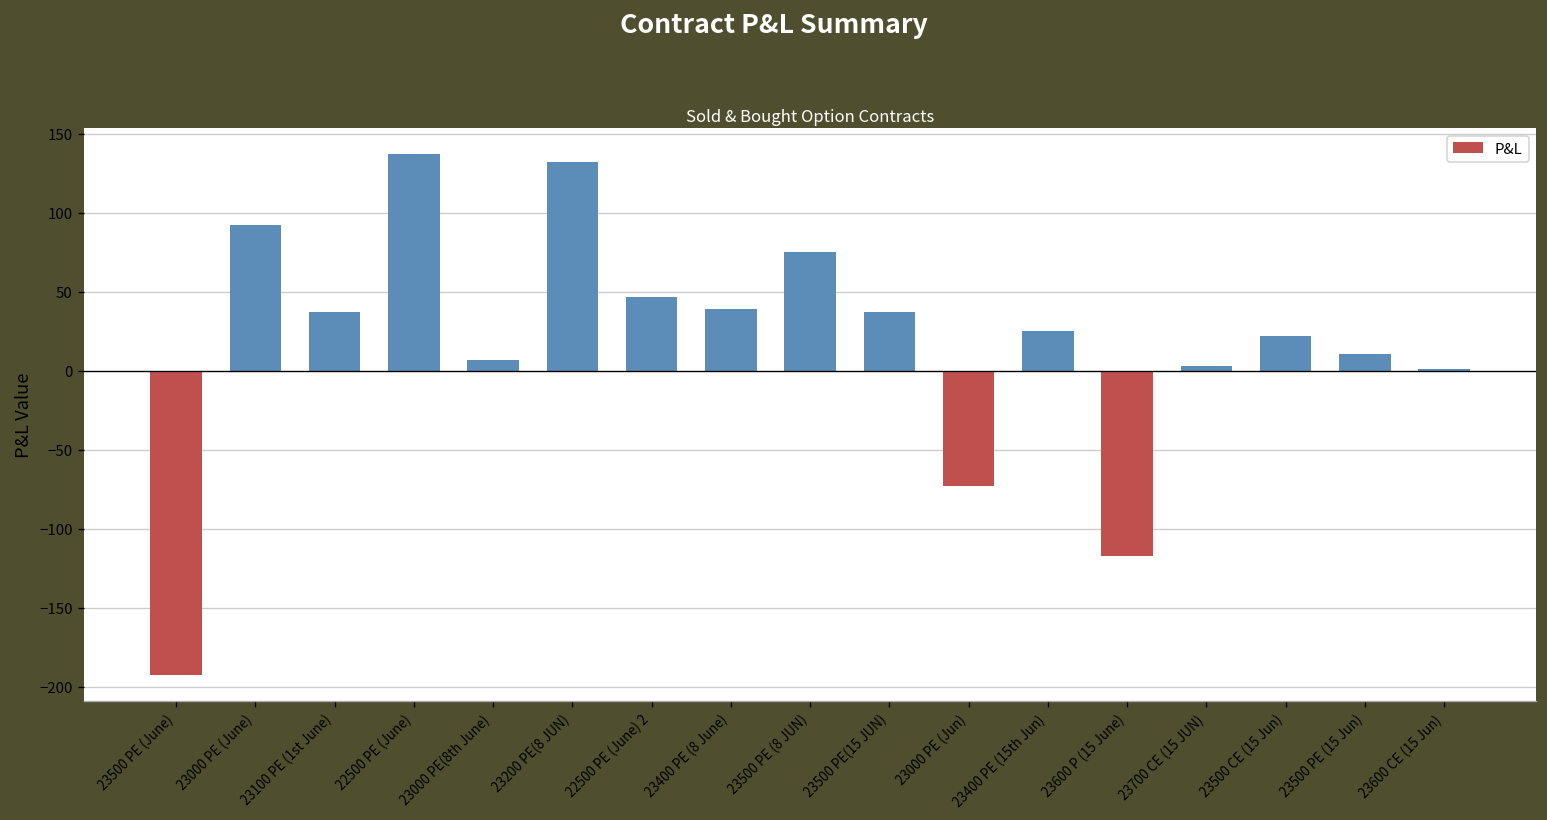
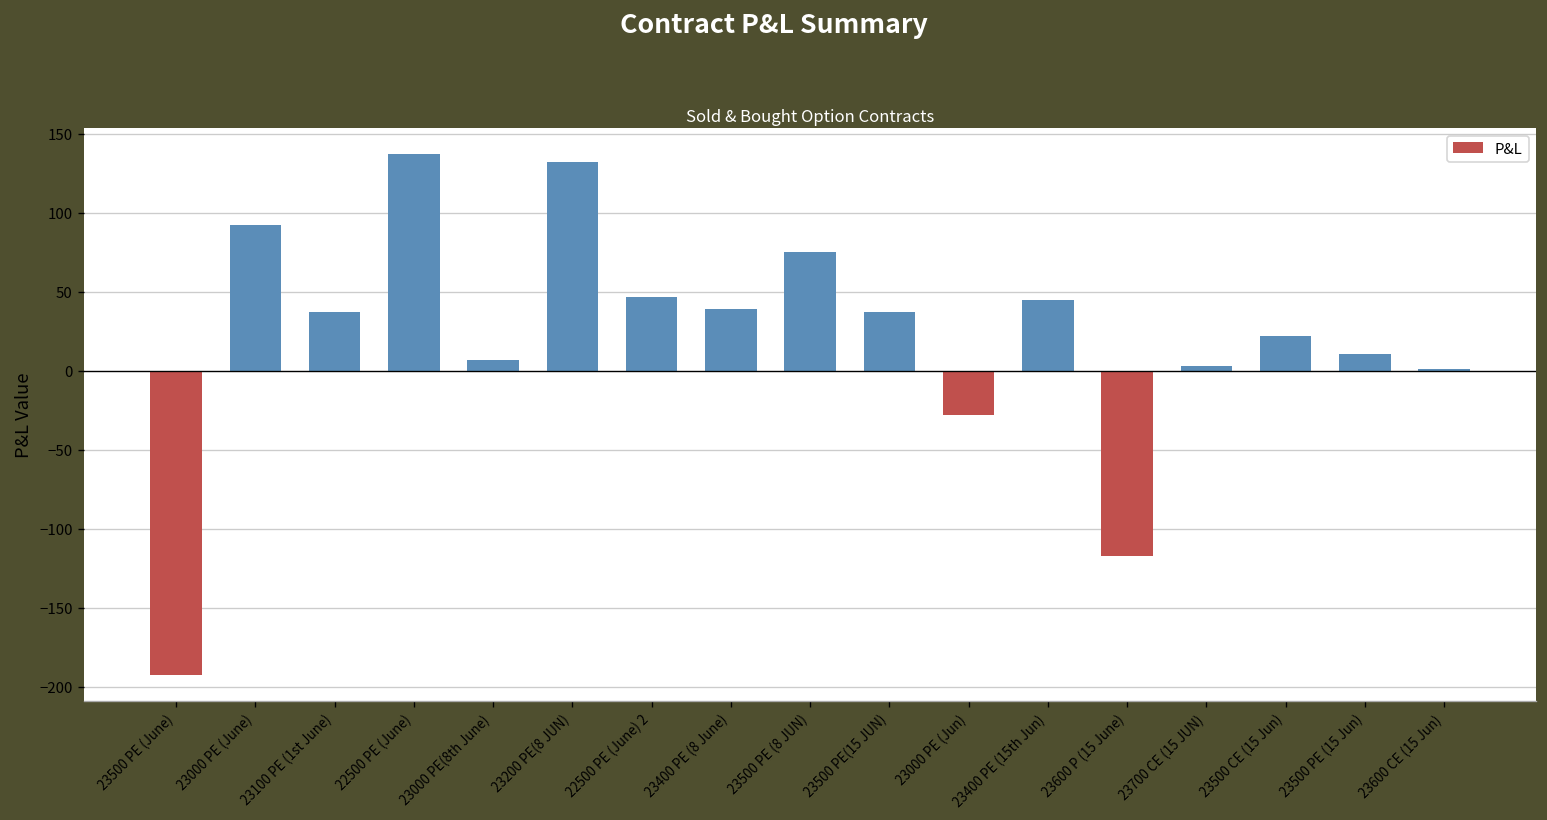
23000 PE (Jun): -73 -> -28
23400 PE (15th Jun): 25 -> 45
